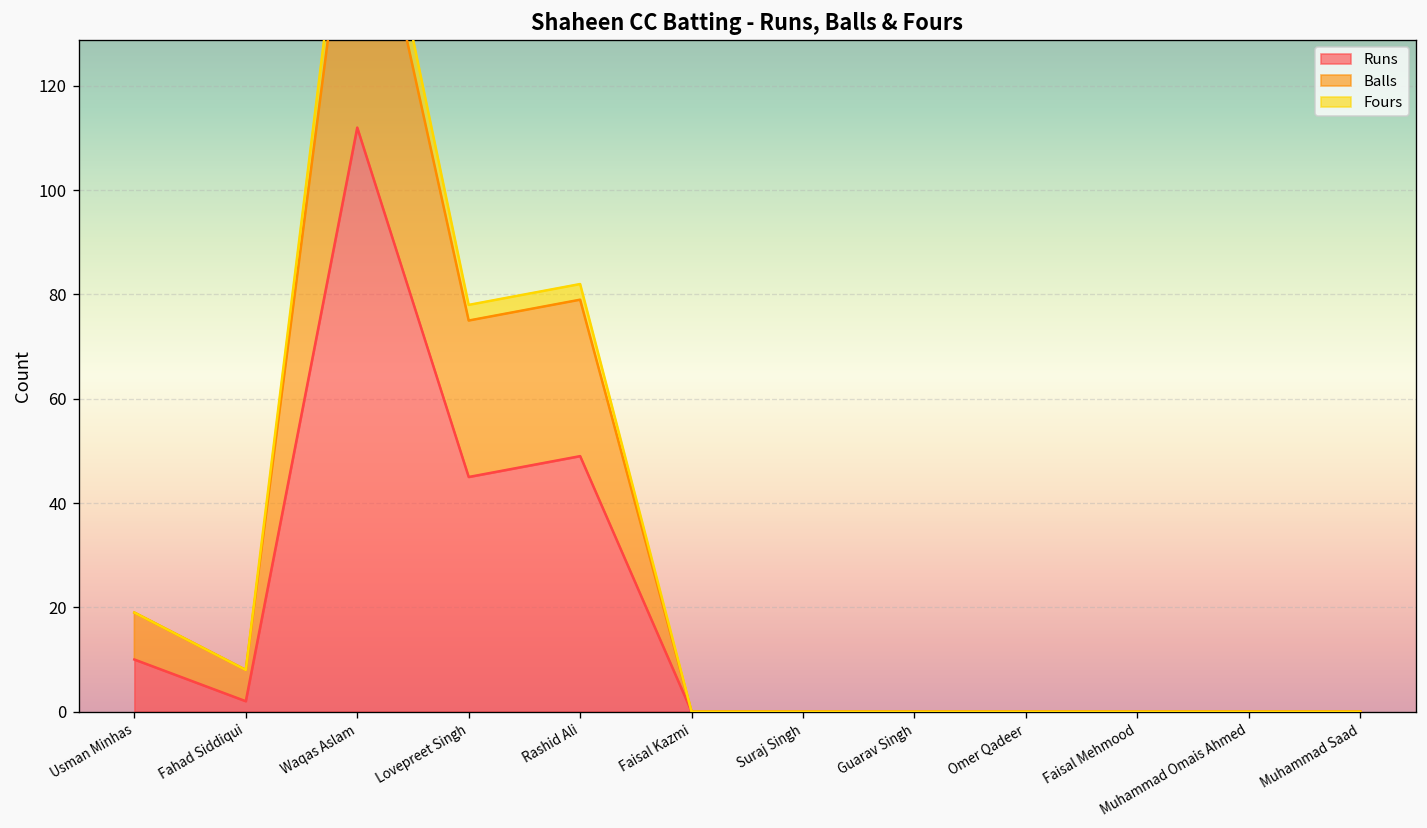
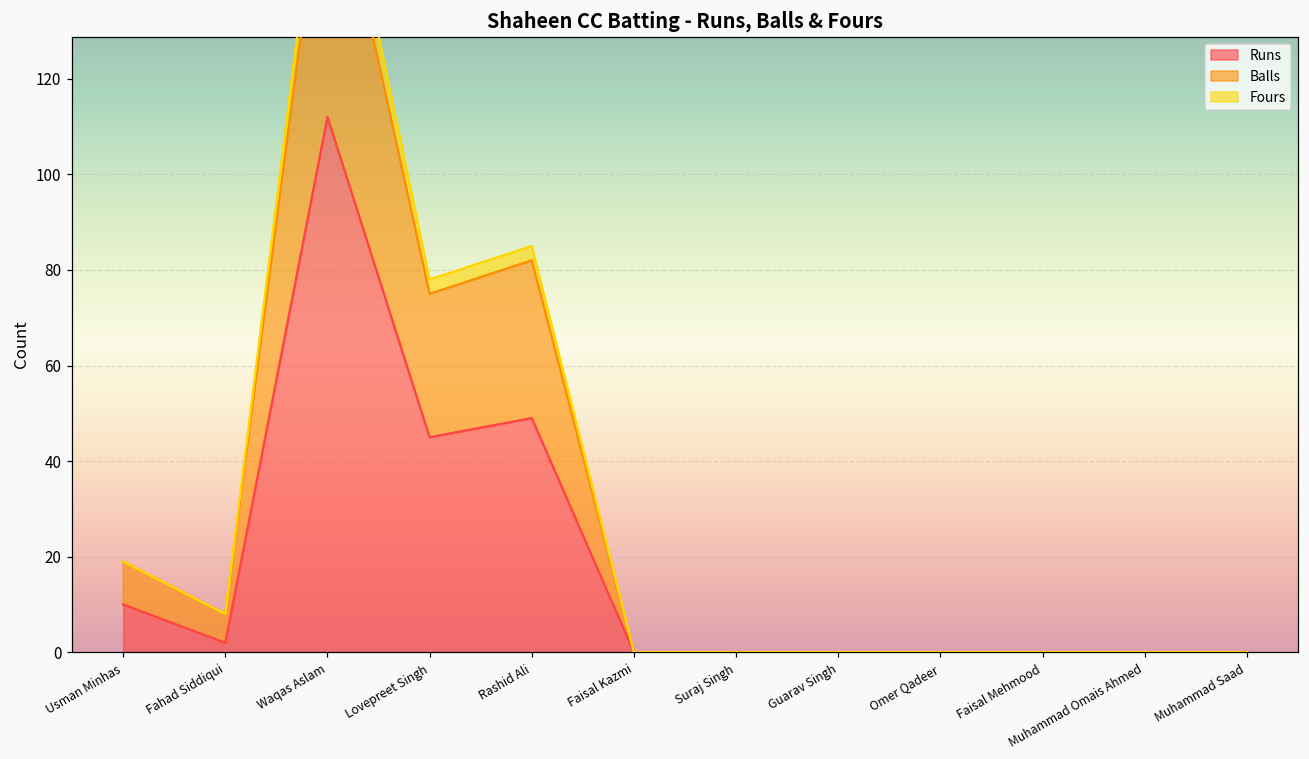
Balls, Rashid Ali: 30 -> 33
